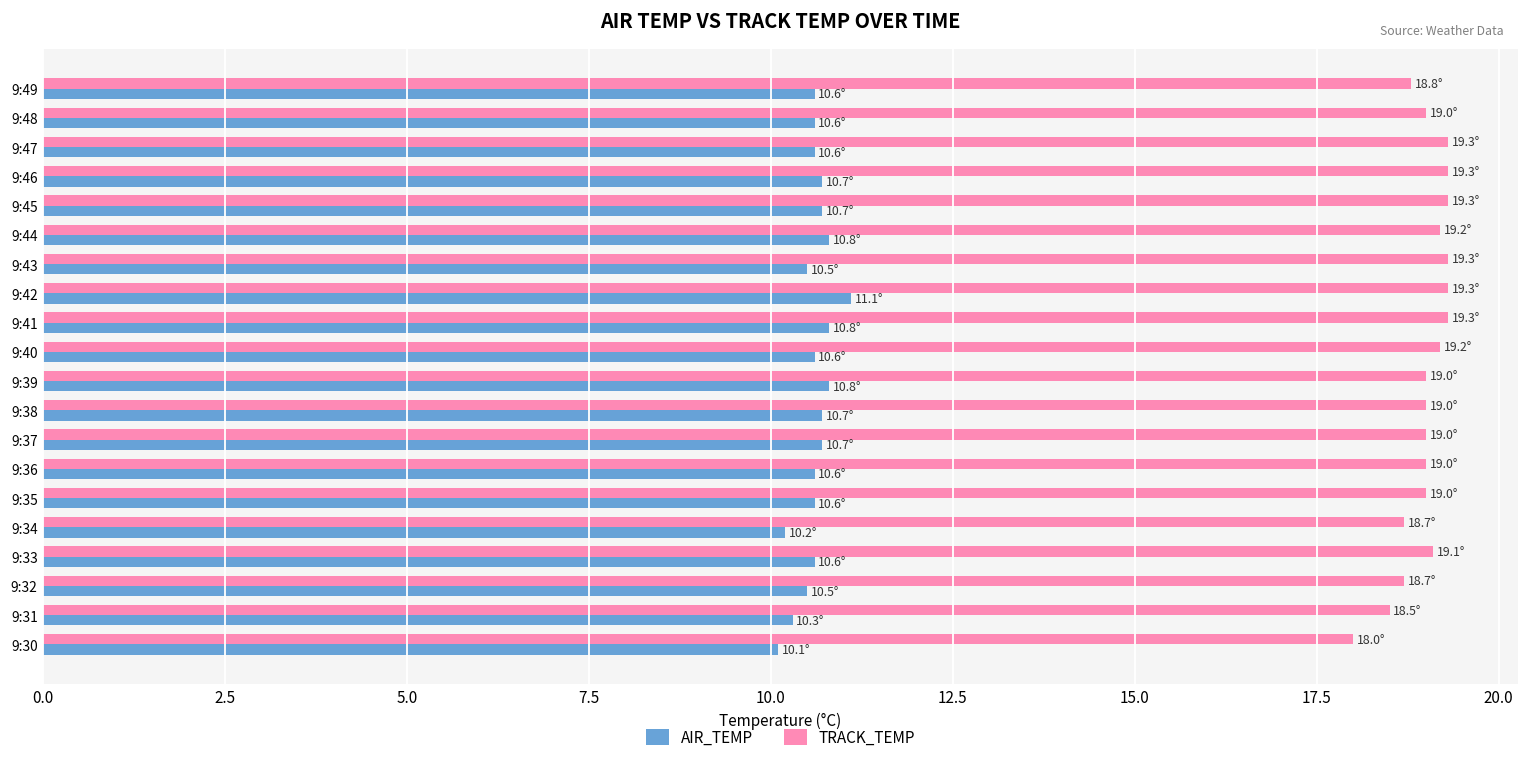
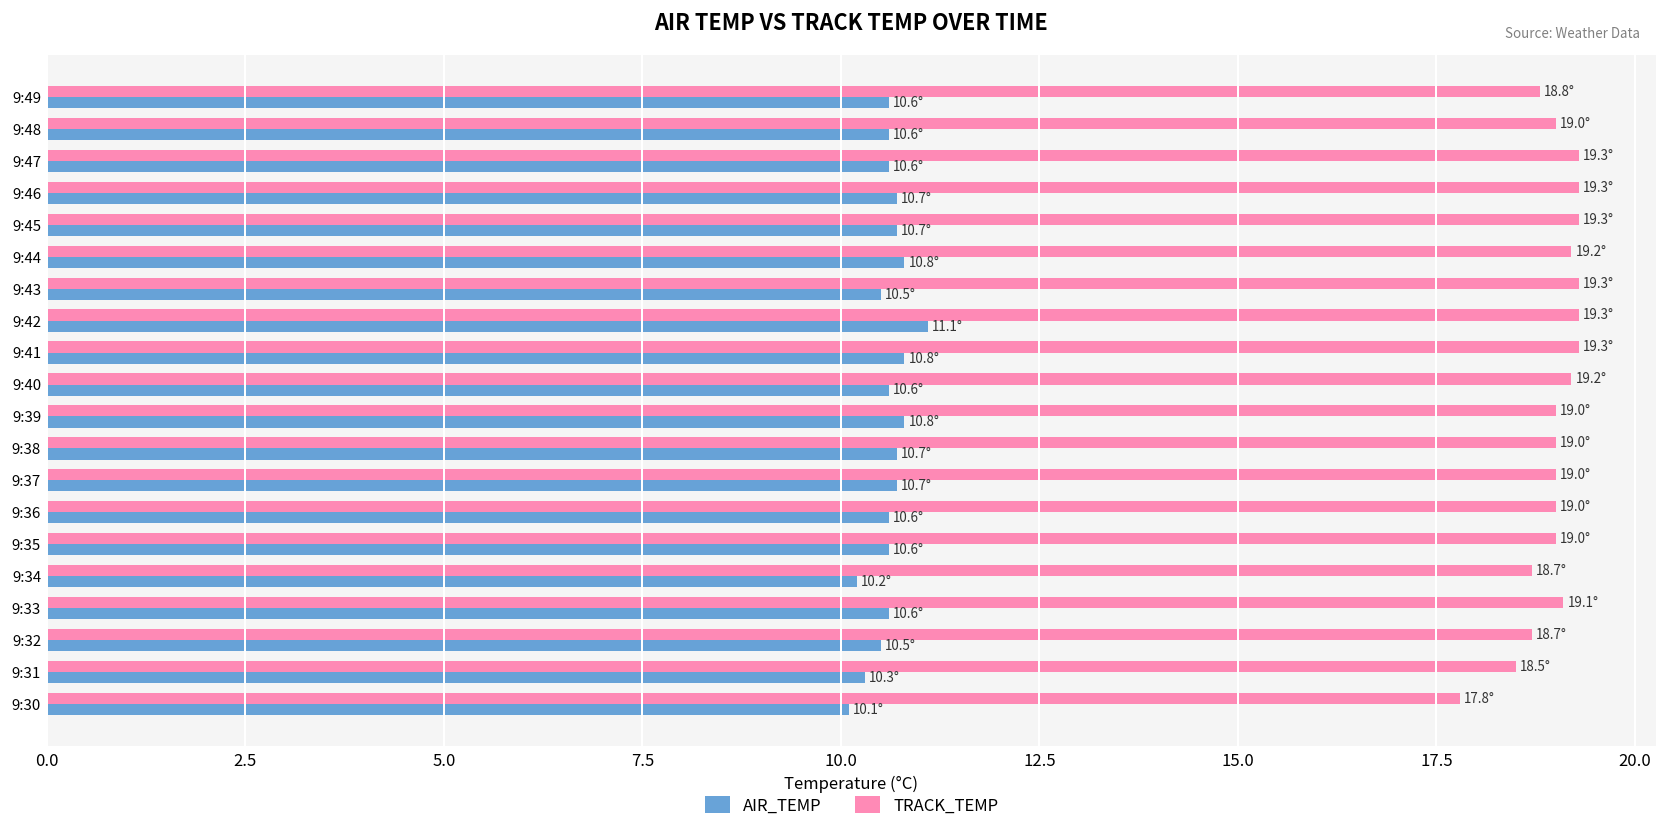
TRACK_TEMP, 9:30: 18.0° -> 17.8°
